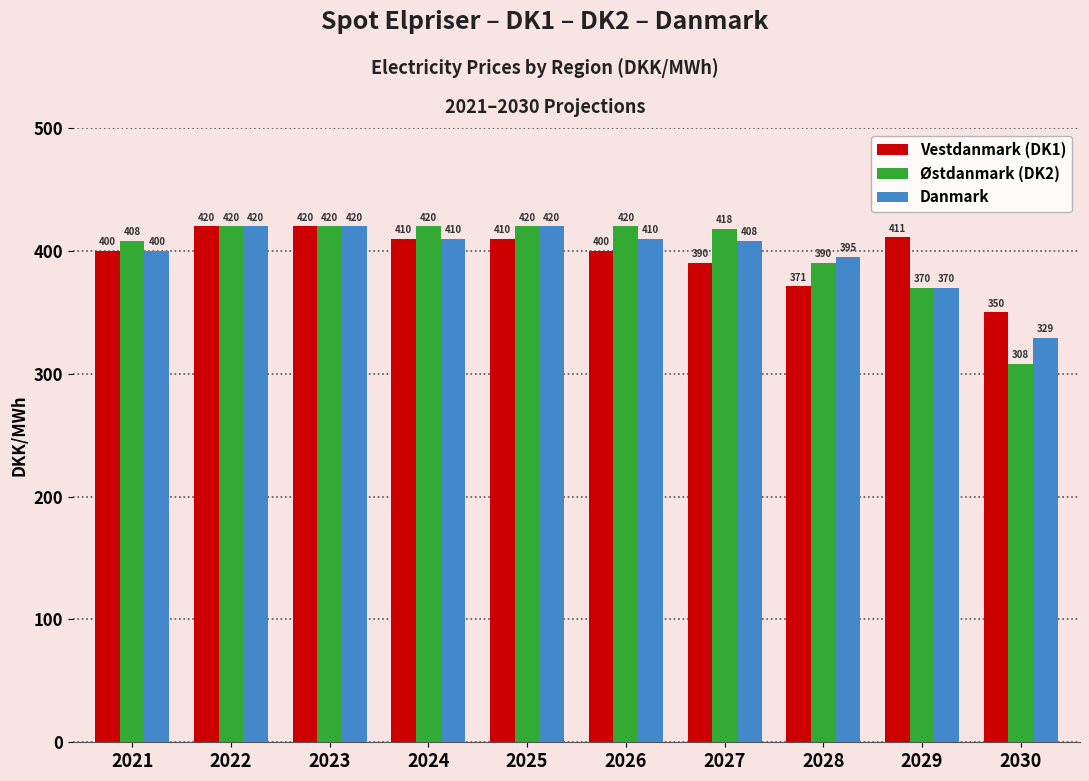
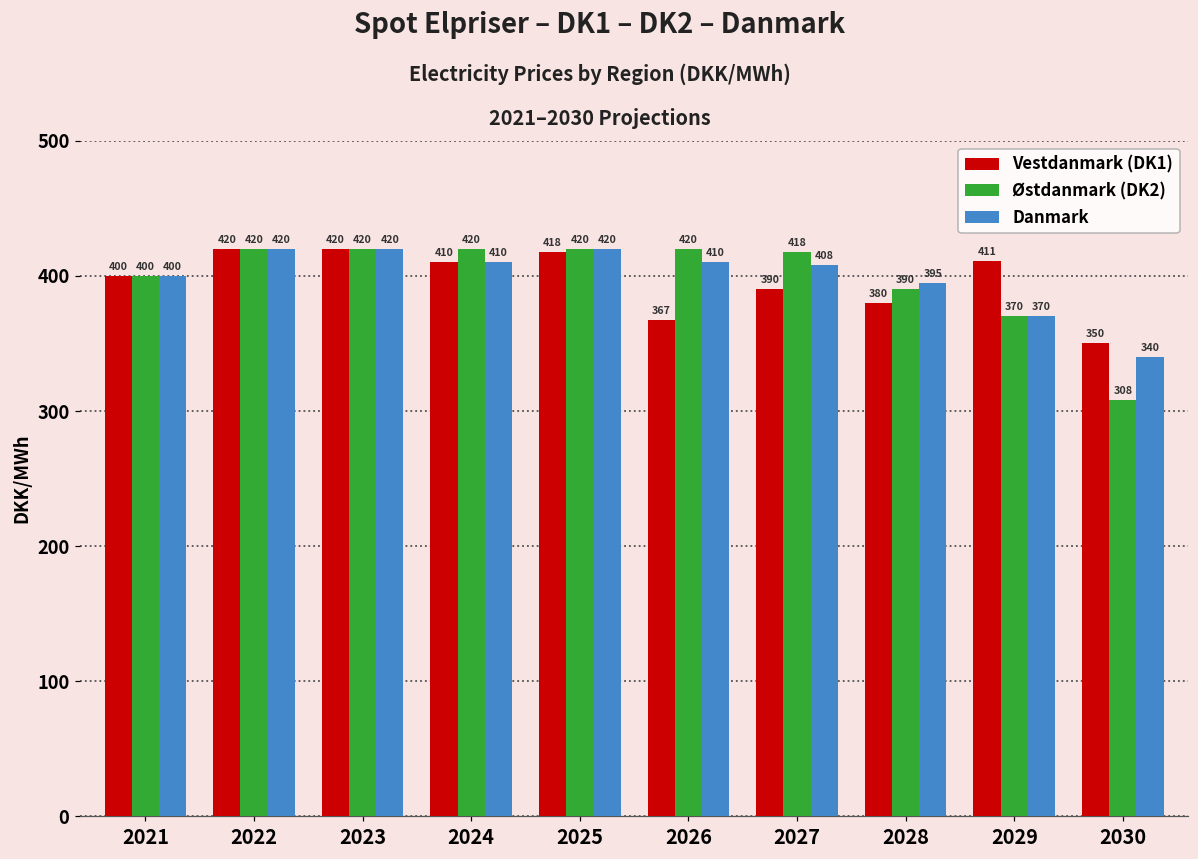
Østdanmark (DK2), 2021: 408 -> 400
Vestdanmark (DK1), 2025: 410 -> 418
Vestdanmark (DK1), 2026: 400 -> 367
Vestdanmark (DK1), 2028: 371 -> 380
Danmark, 2030: 329 -> 340
